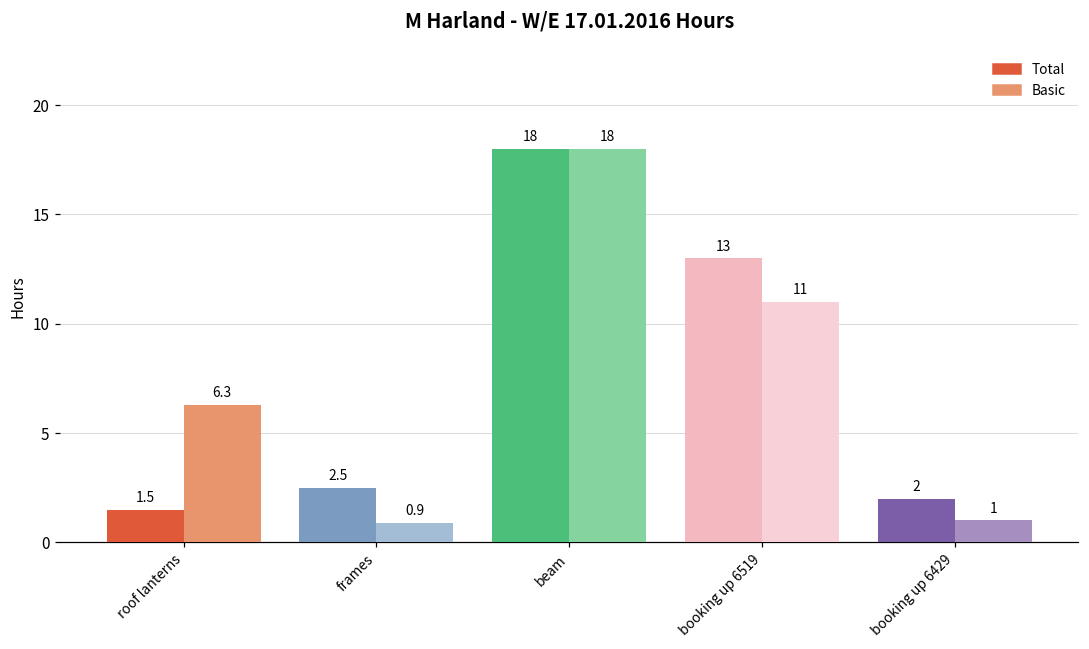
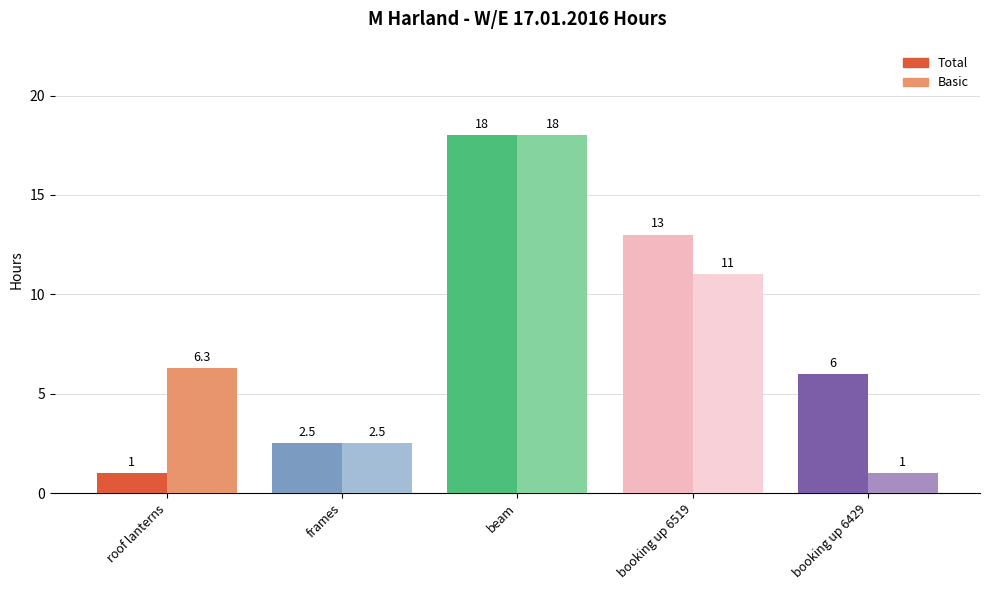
Total, roof lanterns: 1.5 -> 1
Basic, frames: 0.9 -> 2.5
Total, booking up 6429: 2 -> 6
